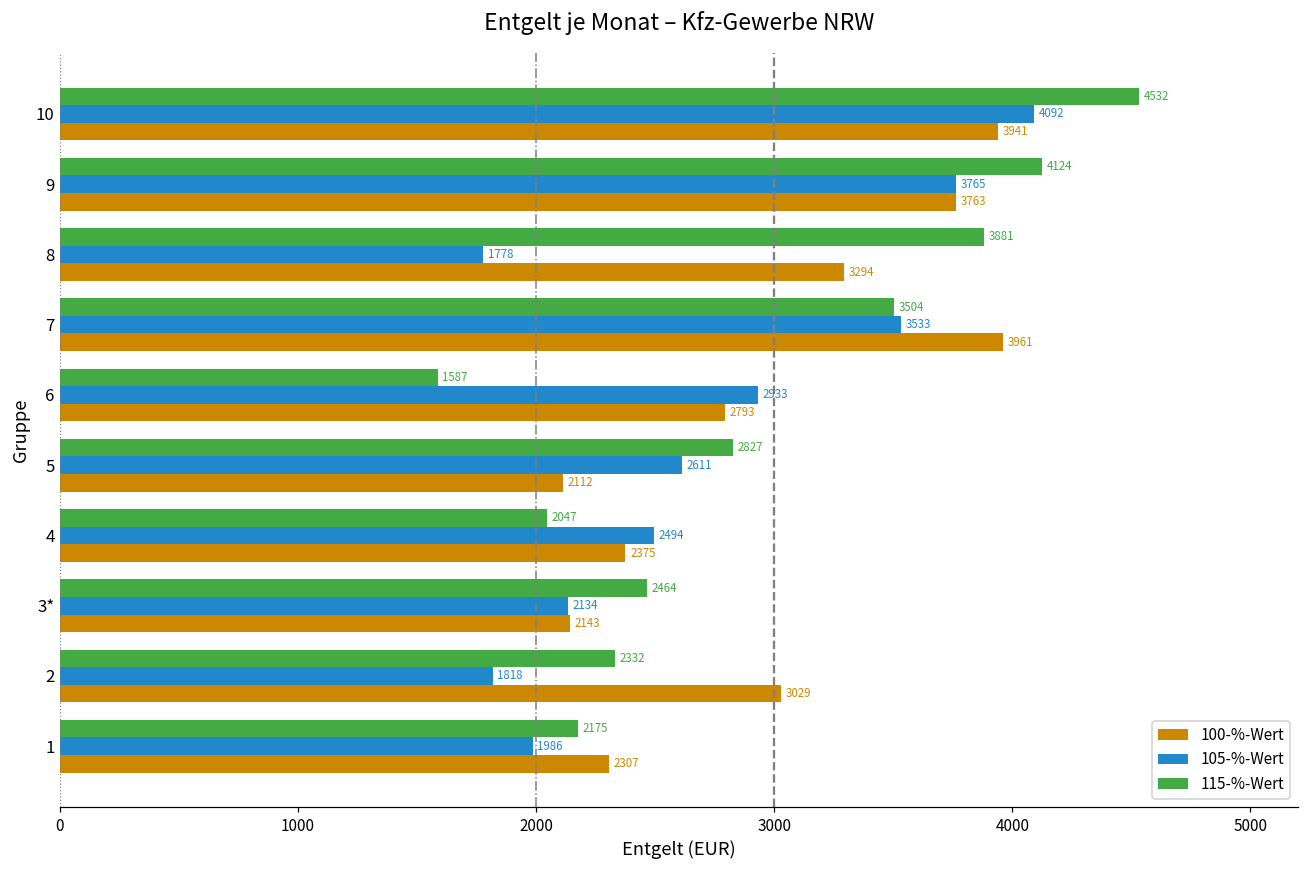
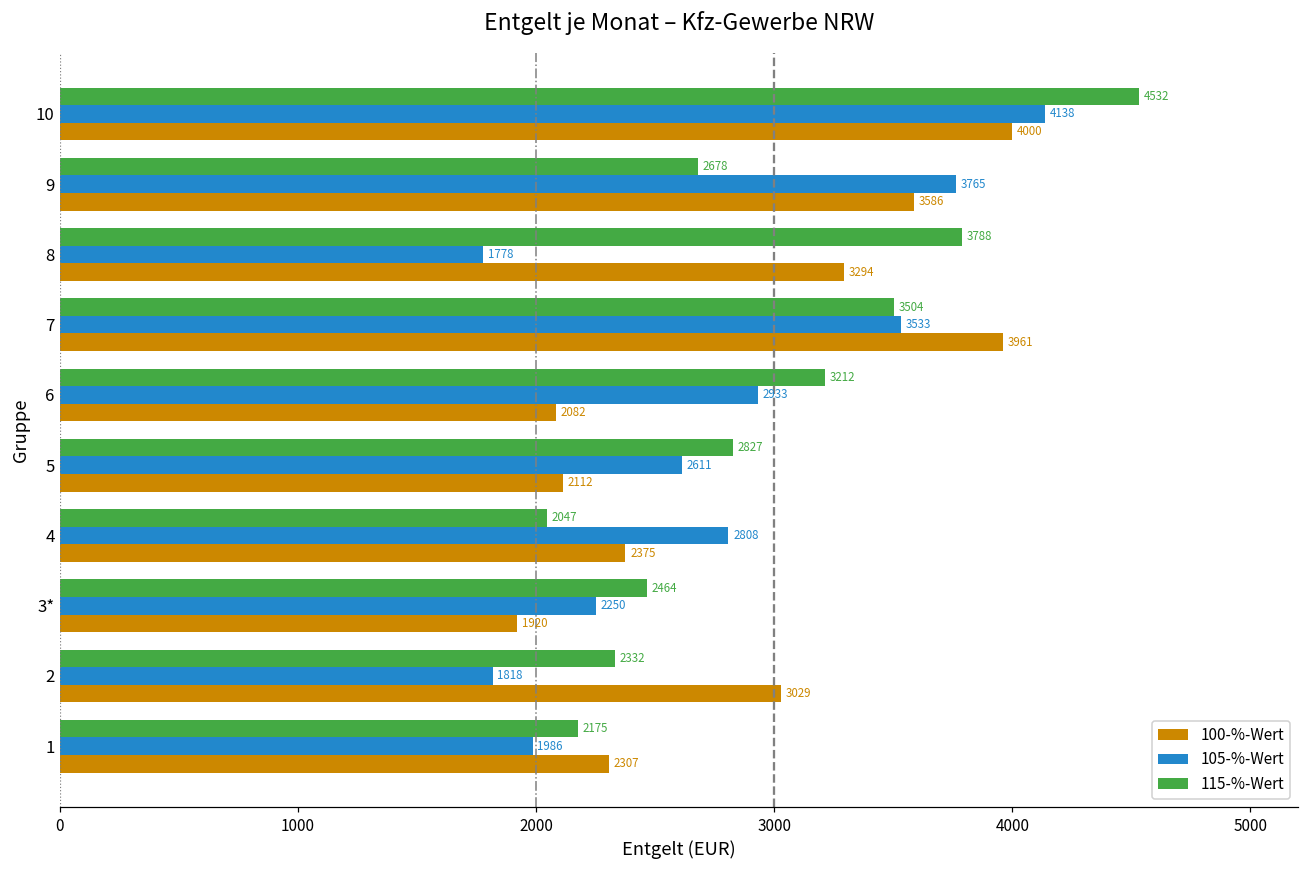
105-%-Wert, 10: 4092 -> 4138
100-%-Wert, 10: 3941 -> 4000
115-%-Wert, 9: 4124 -> 2678
100-%-Wert, 9: 3763 -> 3586
115-%-Wert, 8: 3881 -> 3788
115-%-Wert, 6: 1587 -> 3212
100-%-Wert, 6: 2793 -> 2082
105-%-Wert, 4: 2494 -> 2808
105-%-Wert, 3*: 2134 -> 2250
100-%-Wert, 3*: 2143 -> 1920
